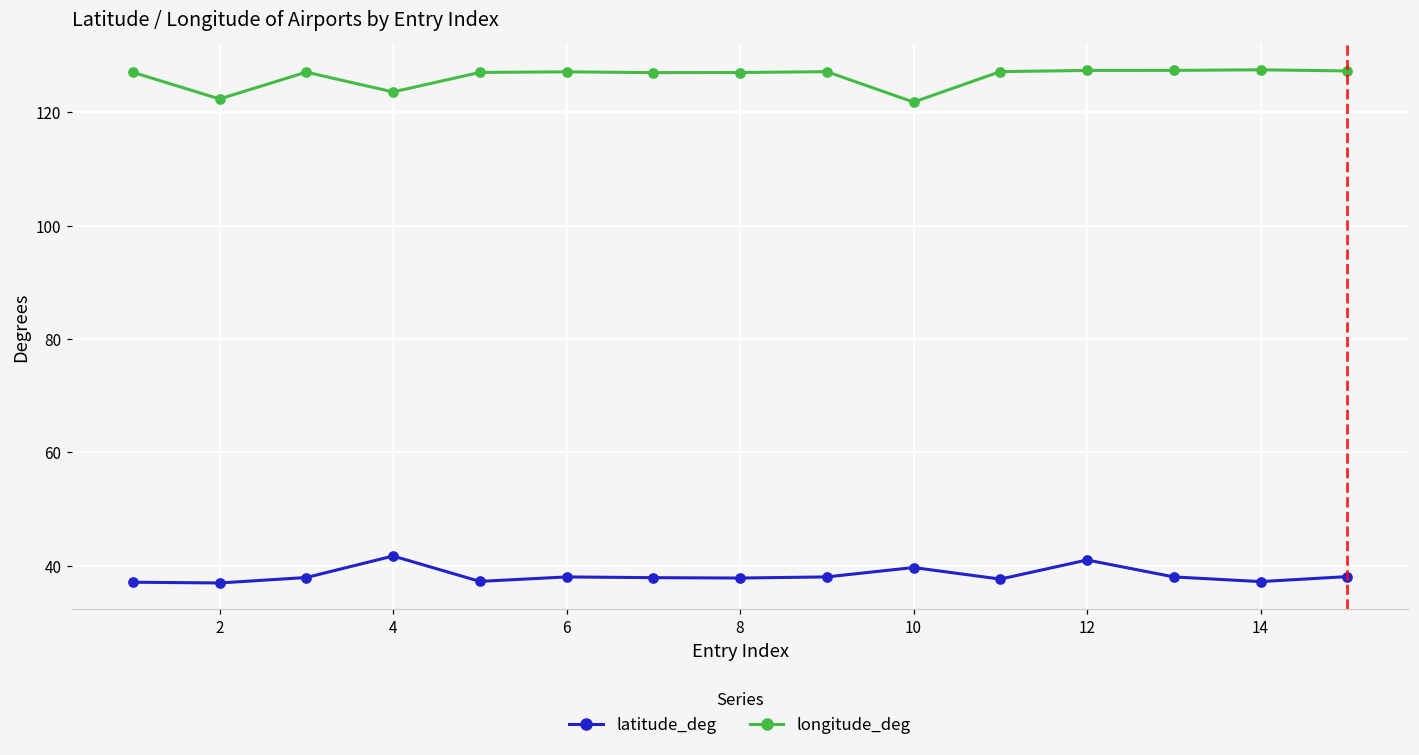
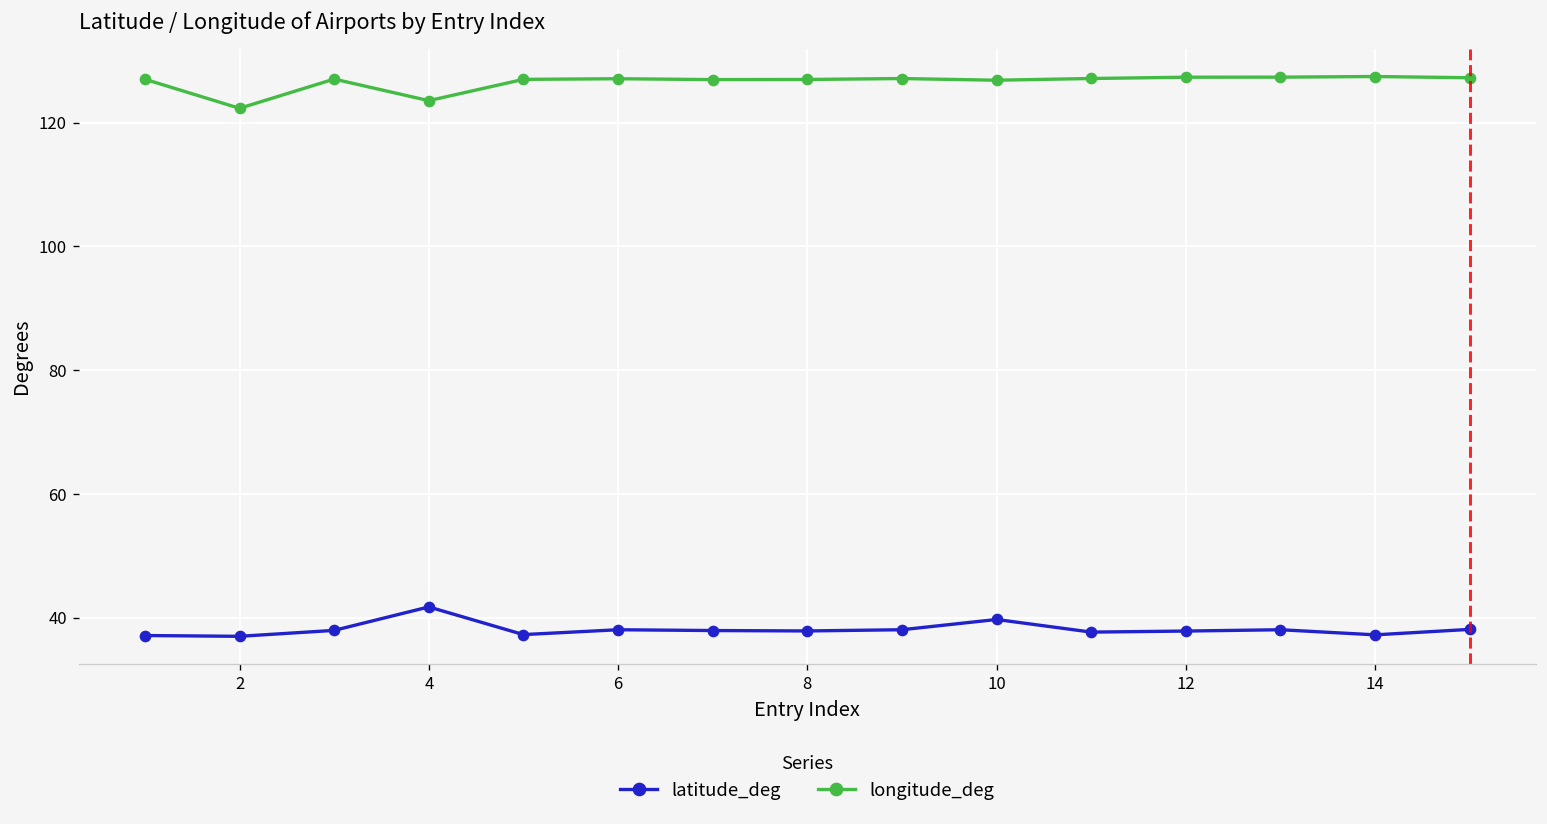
longitude_deg, 10: 122 -> 127
latitude_deg, 12: 41 -> 38
